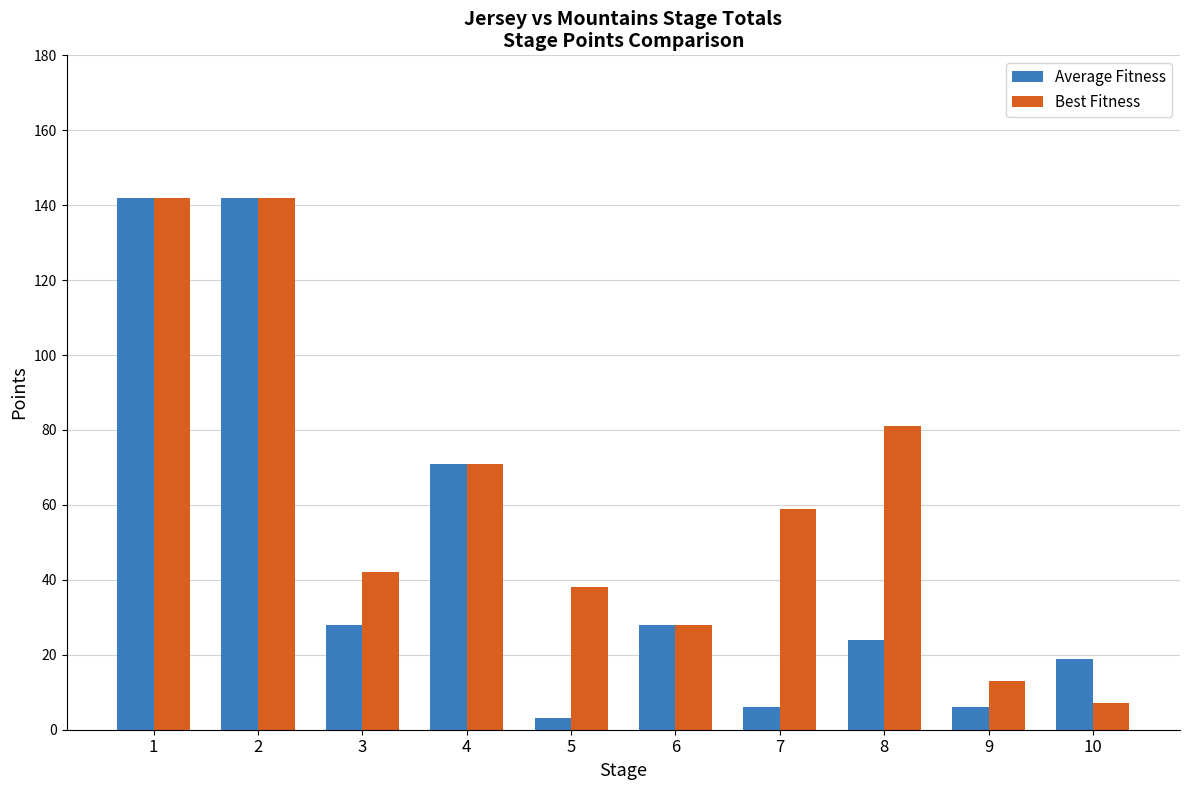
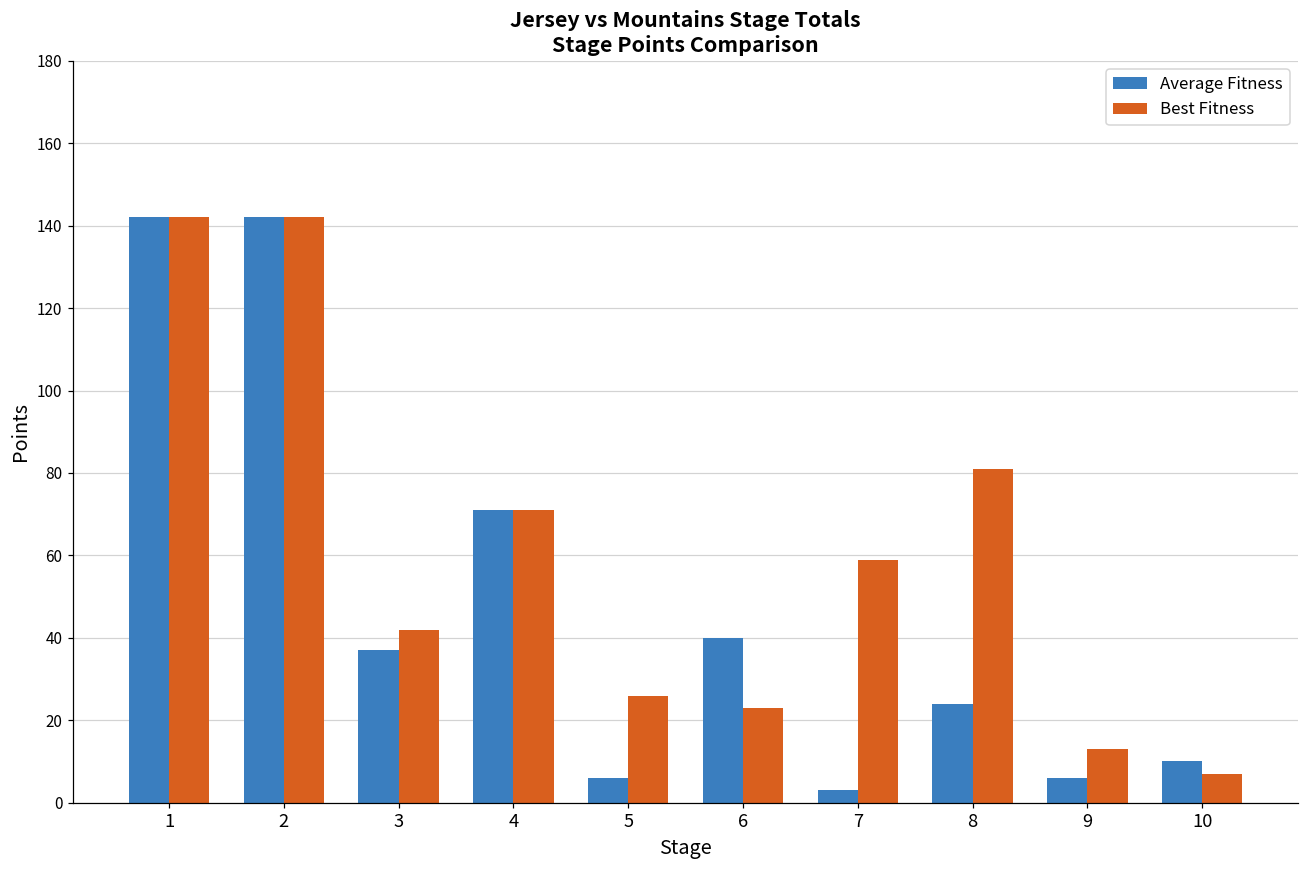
Average Fitness, 3: 28 -> 37
Average Fitness, 5: 3 -> 6
Best Fitness, 5: 38 -> 26
Average Fitness, 6: 28 -> 40
Best Fitness, 6: 28 -> 23
Average Fitness, 7: 6 -> 3
Average Fitness, 10: 19 -> 10
